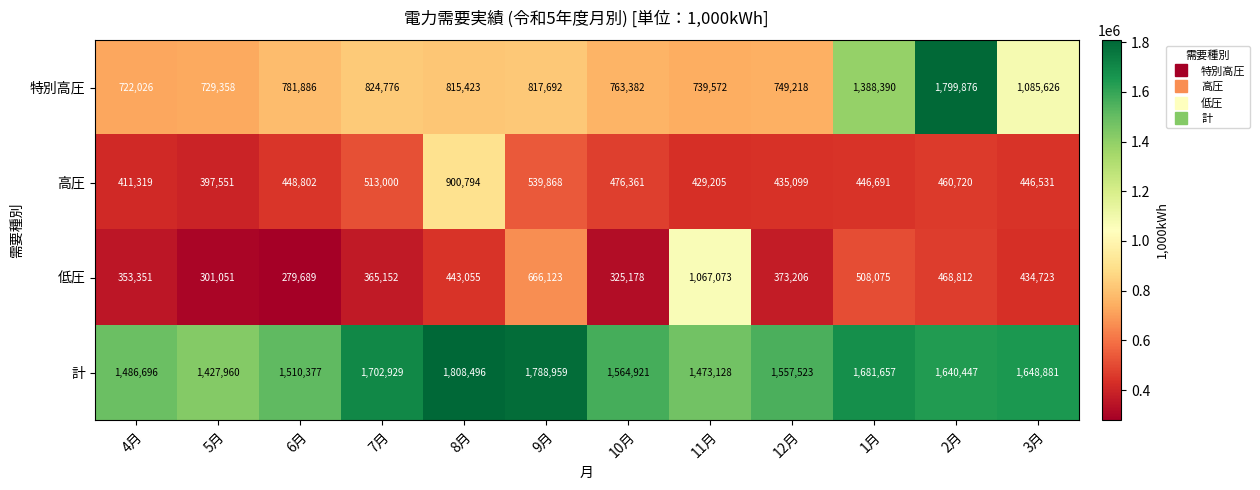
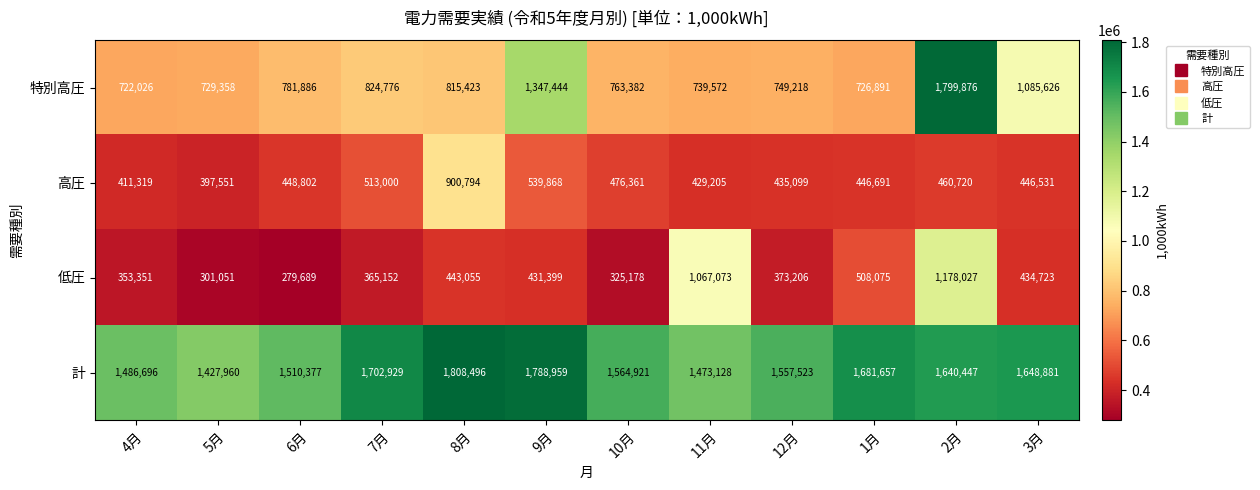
特別高圧, 9月: 817,692 -> 1,347,444
特別高圧, 1月: 1,388,390 -> 726,891
低圧, 9月: 666,123 -> 431,399
低圧, 2月: 468,812 -> 1,178,027
